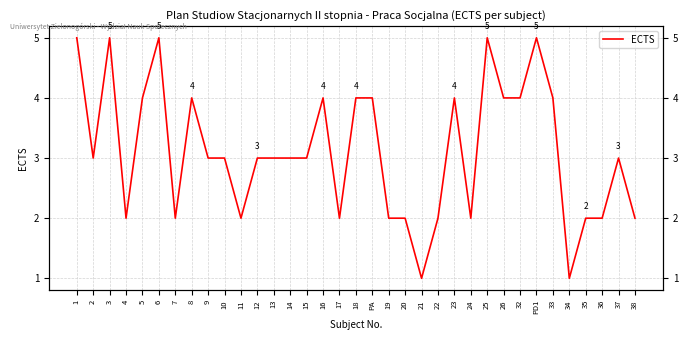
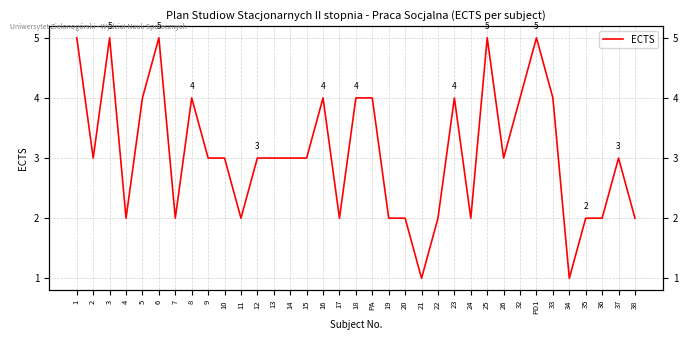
26: 4 -> 3
